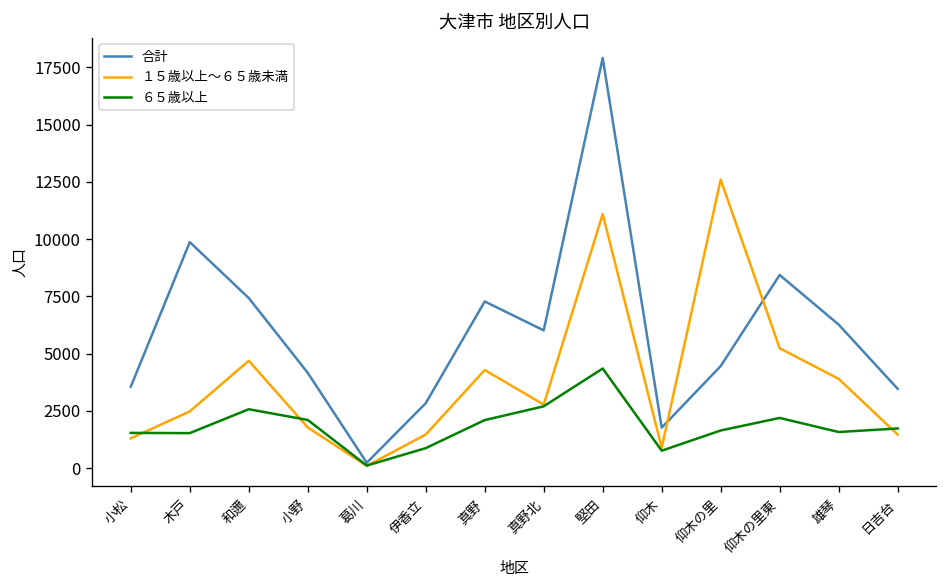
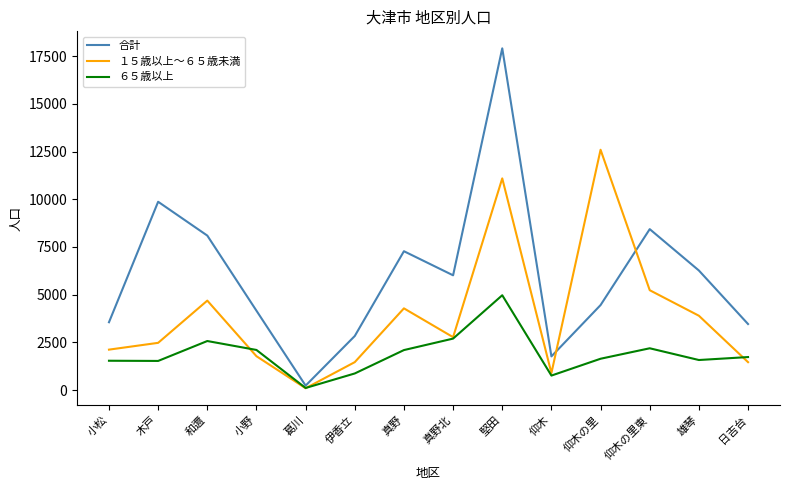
１５歳以上～６５歳未満, 小松: 1300 -> 2100
合計, 和邇: 7400 -> 8100
６５歳以上, 堅田: 4400 -> 5000
